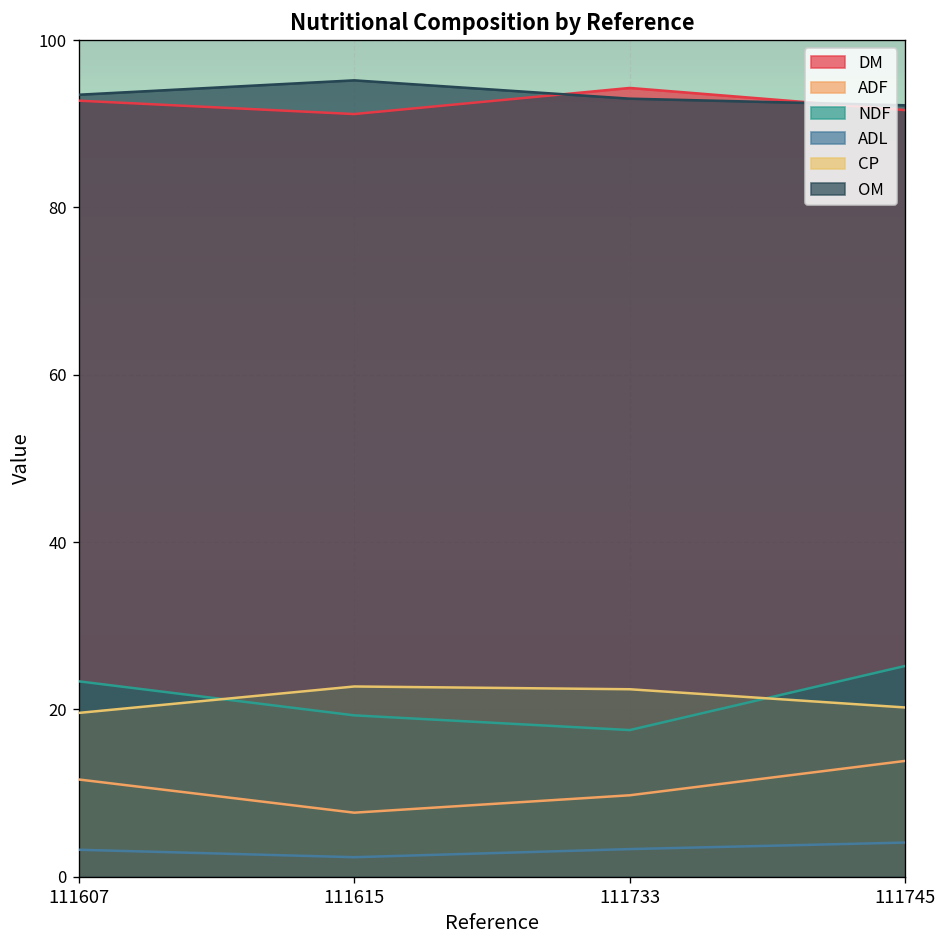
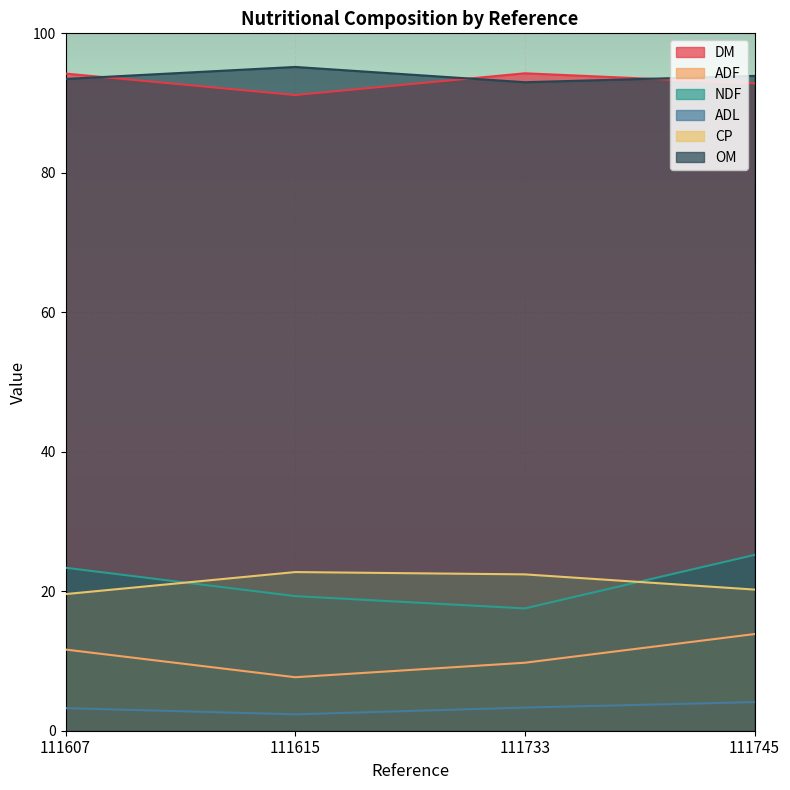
DM, 111607: 93 -> 94
DM, 111745: 92 -> 93
OM, 111745: 92 -> 94
